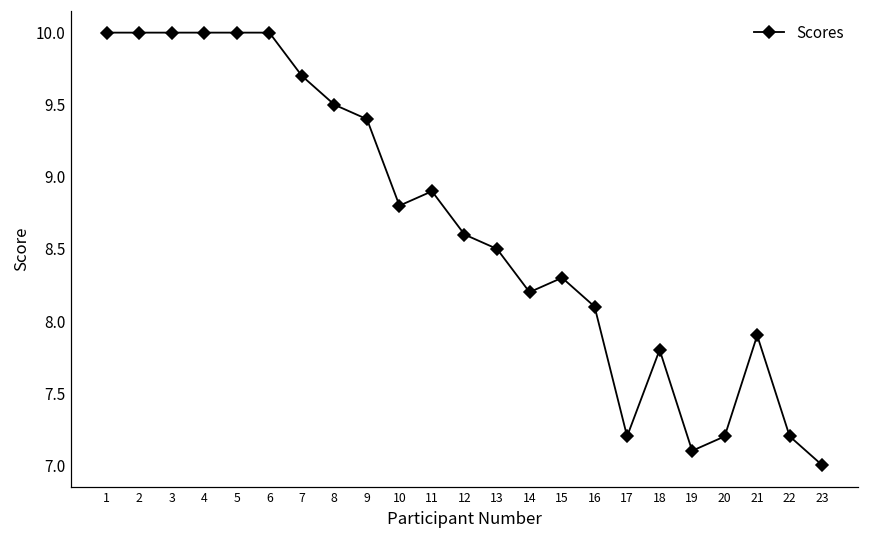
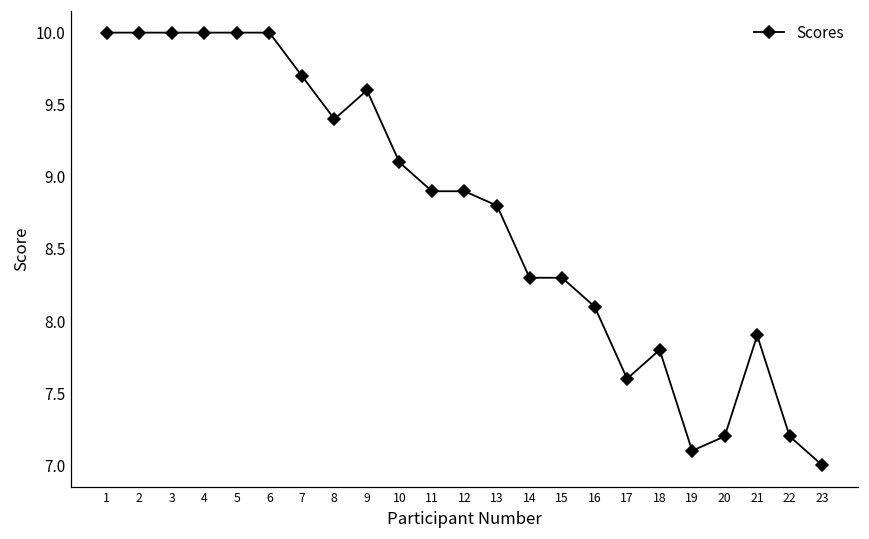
8: 9.5 -> 9.4
9: 9.4 -> 9.6
10: 8.8 -> 9.1
12: 8.6 -> 8.9
13: 8.5 -> 8.8
14: 8.2 -> 8.3
17: 7.2 -> 7.6
